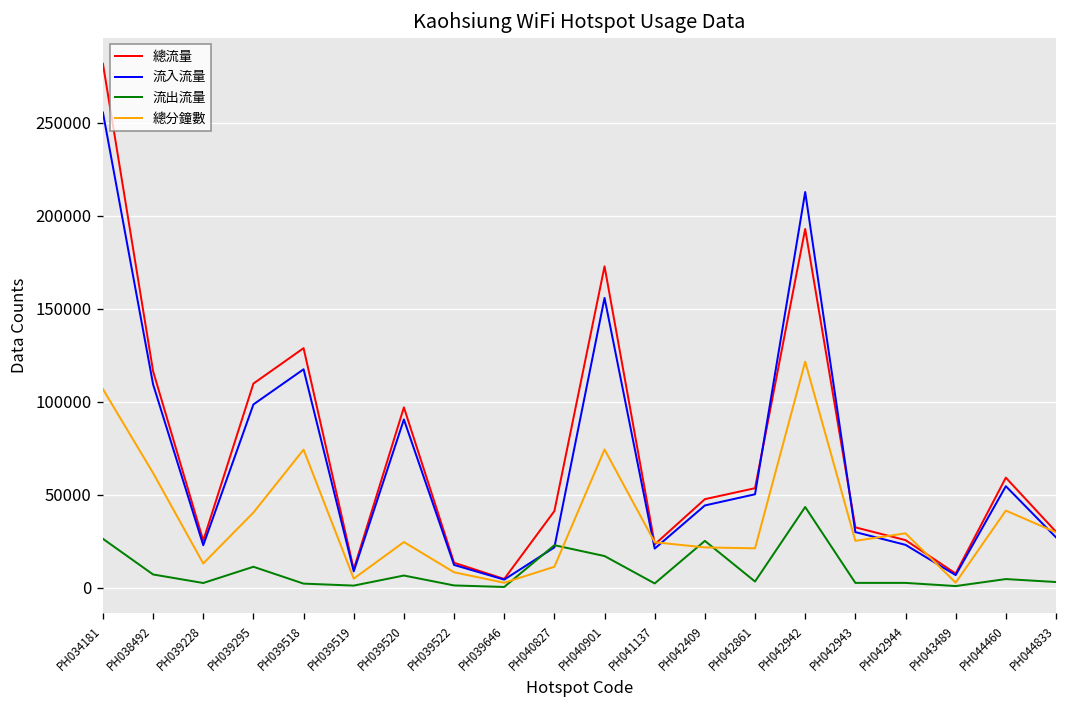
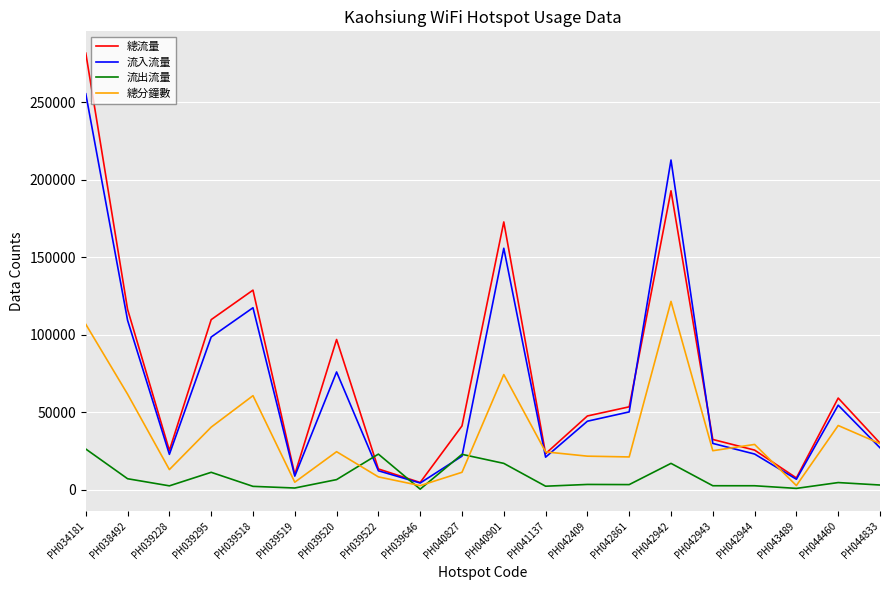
總分鐘數, PH039518: 74000 -> 61000
流入流量, PH039520: 90000 -> 76000
流出流量, PH039522: 1000 -> 23000
流出流量, PH042409: 25000 -> 3000
流出流量, PH042942: 43000 -> 17000
